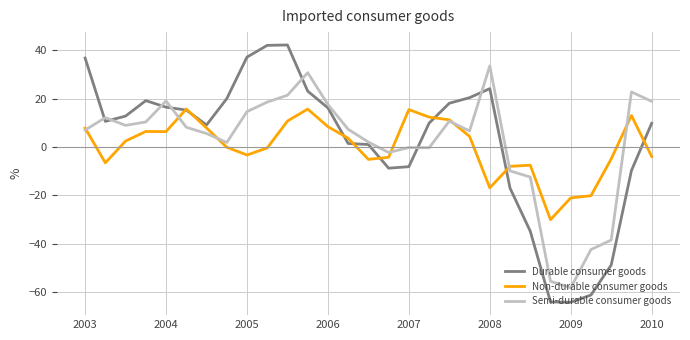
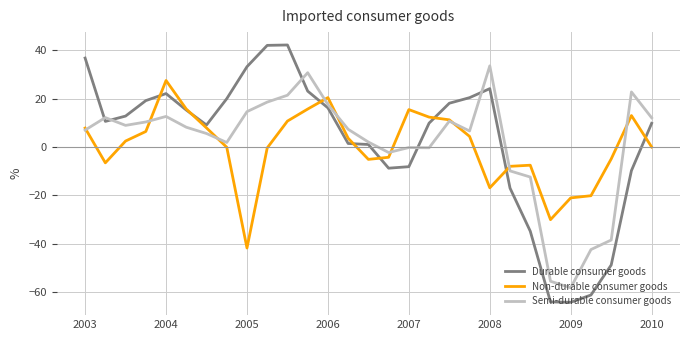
Durable consumer goods, 2004: 16 -> 22
Non-durable consumer goods, 2004: 6 -> 27
Semi-durable consumer goods, 2004: 19 -> 13
Durable consumer goods, 2005: 37 -> 33
Non-durable consumer goods, 2005: -3 -> -42
Non-durable consumer goods, 2006: 8 -> 20
Non-durable consumer goods, 2010: -4 -> 0
Semi-durable consumer goods, 2010: 19 -> 12
